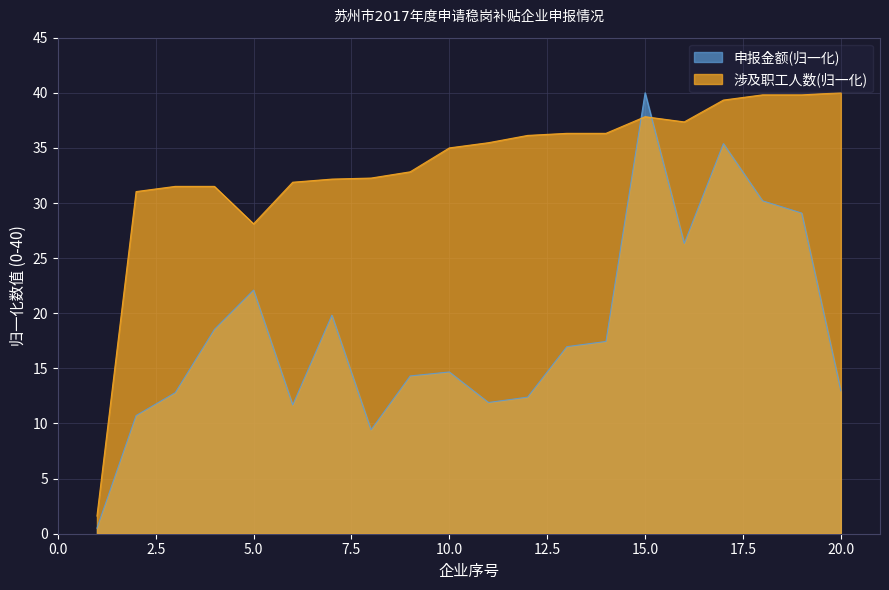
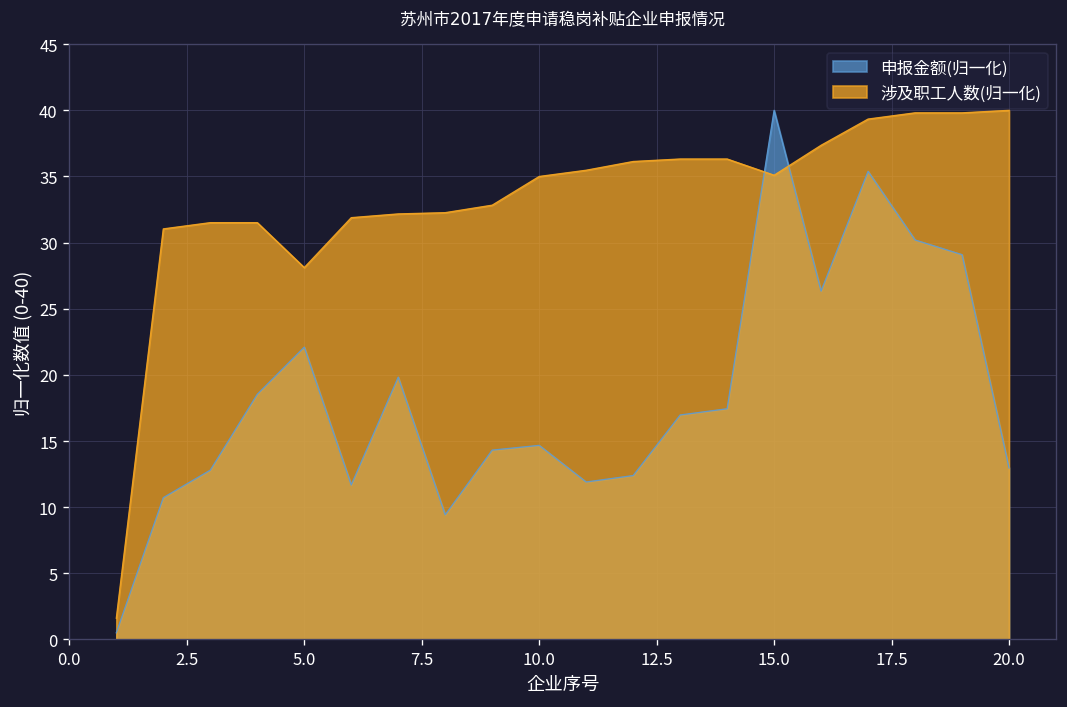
涉及职工人数(归一化), 15.0: 37.8 -> 35.1
